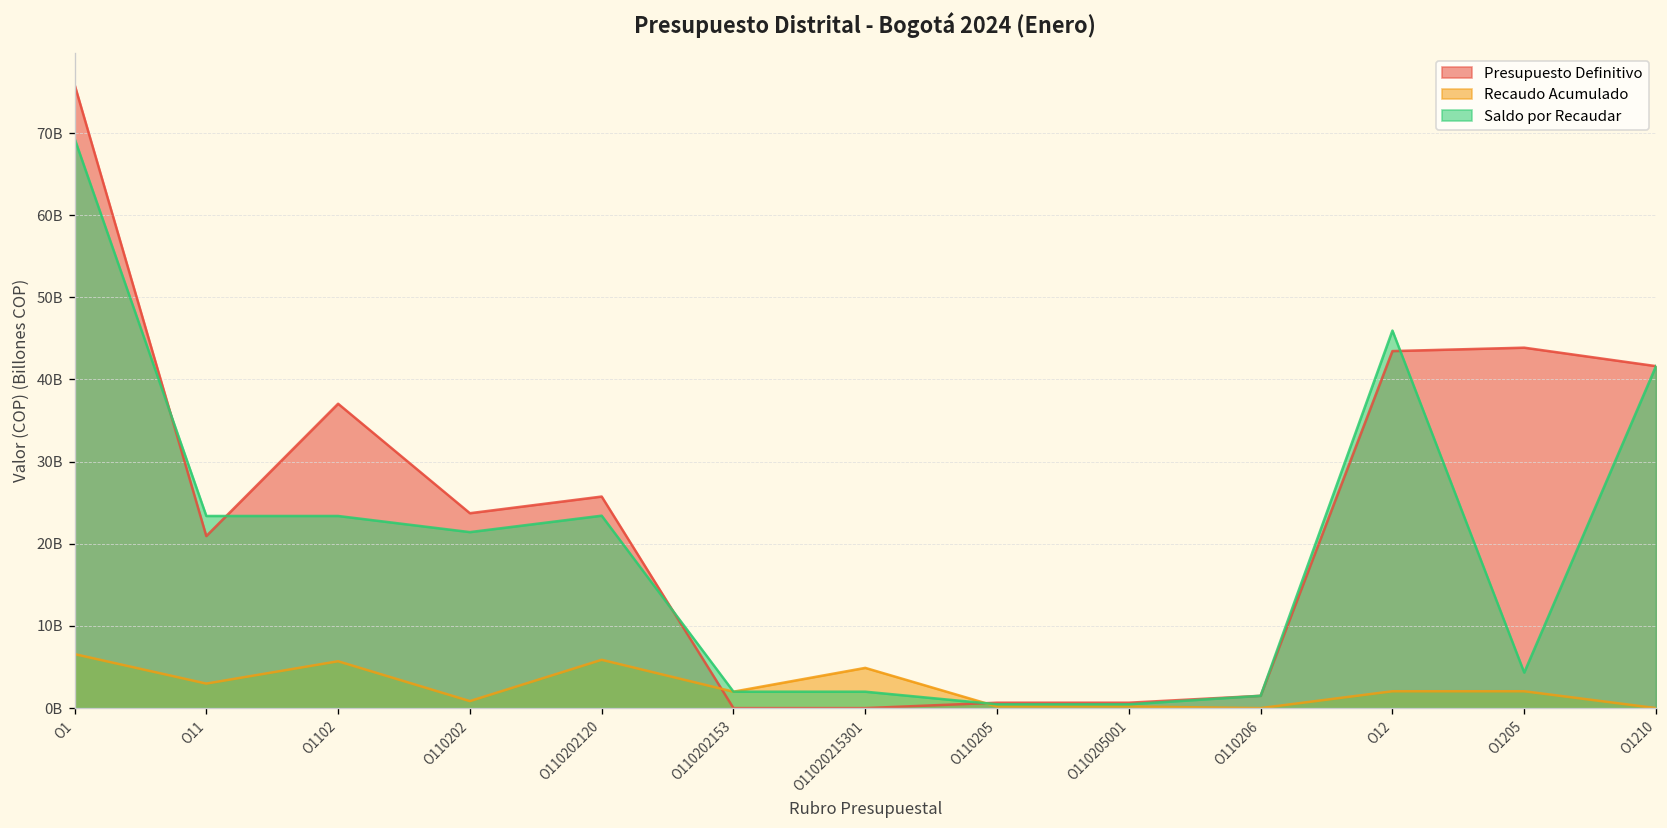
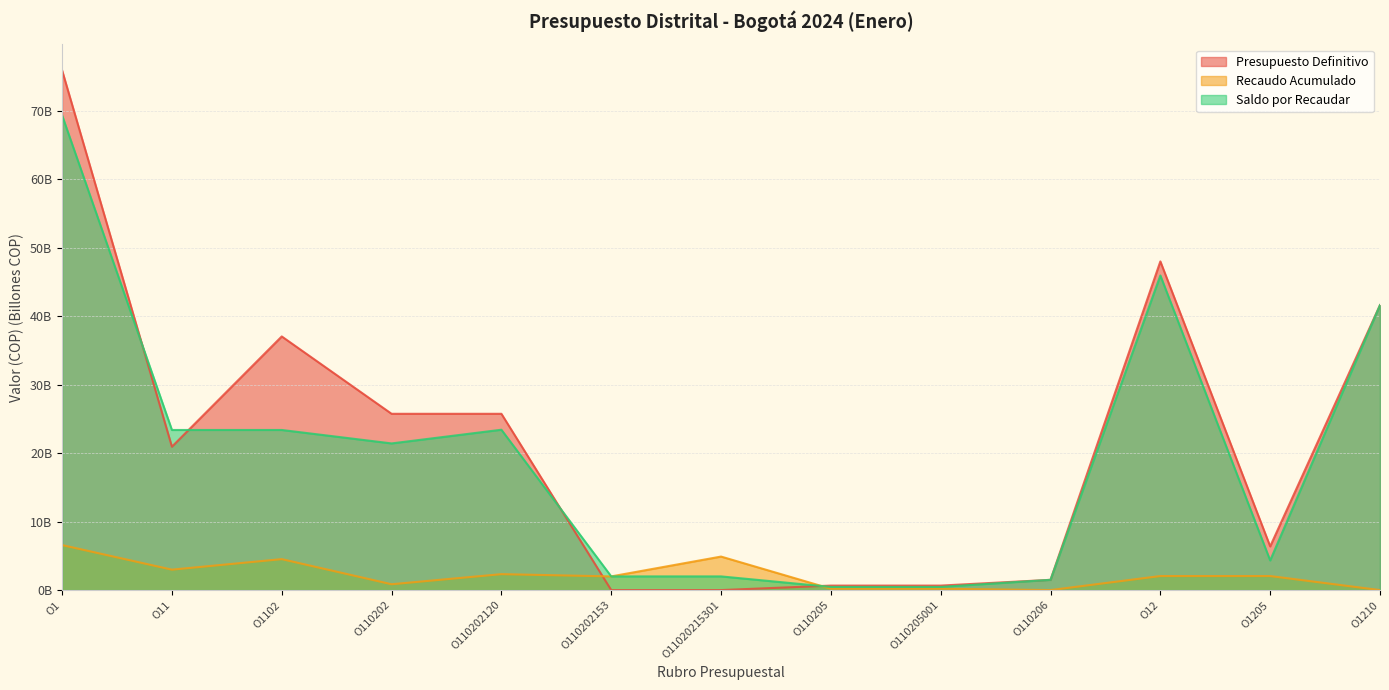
Recaudo Acumulado, O1102: 6000000000 -> 5000000000
Presupuesto Definitivo, O110202: 24000000000 -> 26000000000
Recaudo Acumulado, O110202120: 6000000000 -> 2000000000
Presupuesto Definitivo, O12: 43000000000 -> 48000000000
Presupuesto Definitivo, O1205: 44000000000 -> 6000000000
